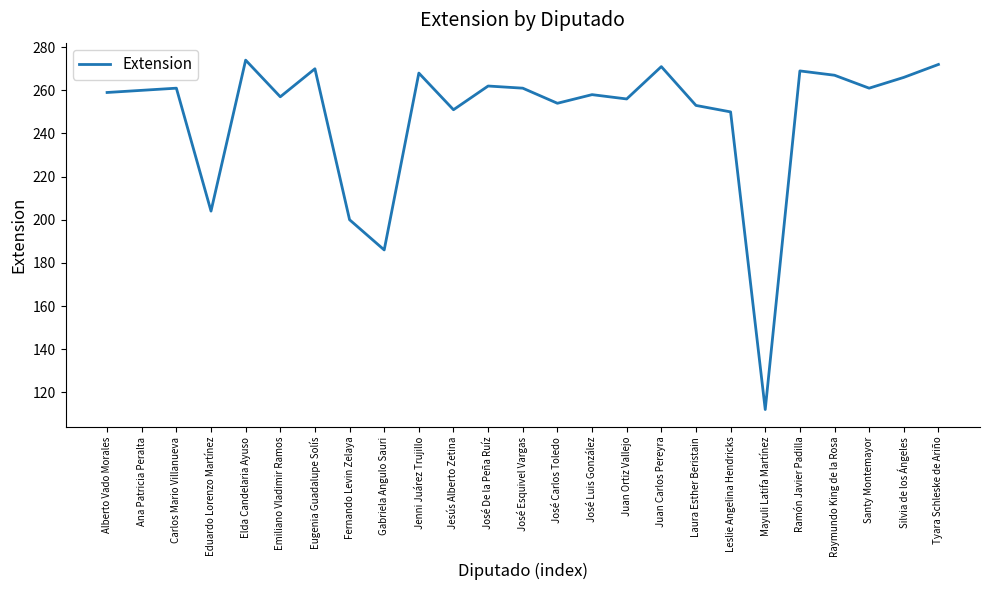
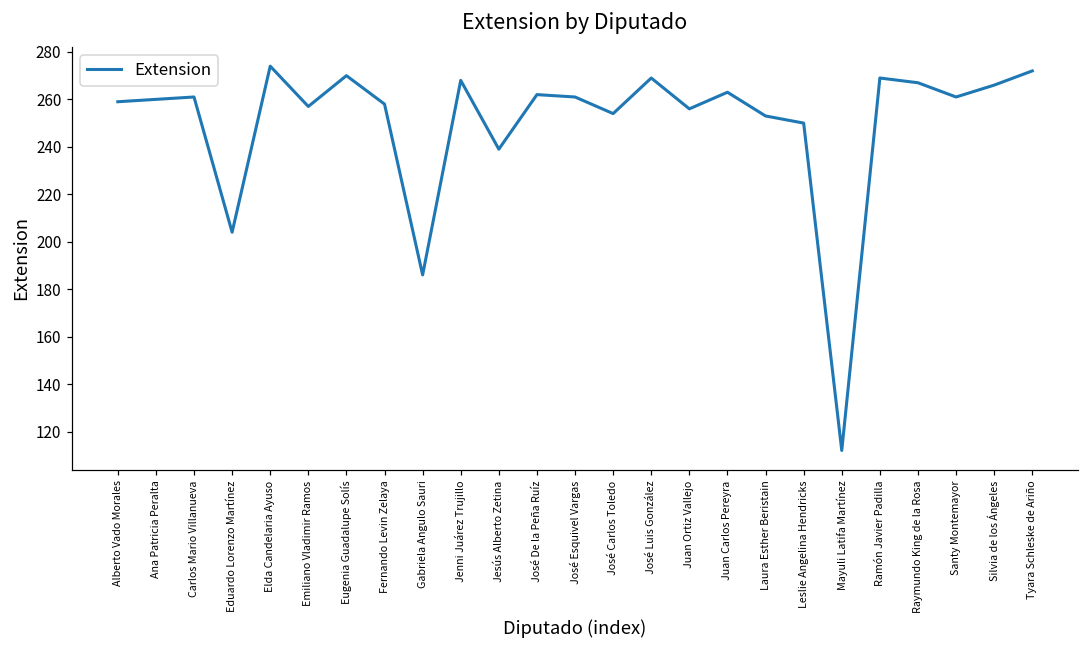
Fernando Levin Zelaya: 200 -> 258
Jesús Alberto Zetina: 251 -> 239
José Luis González: 258 -> 269
Juan Carlos Pereyra: 271 -> 263
